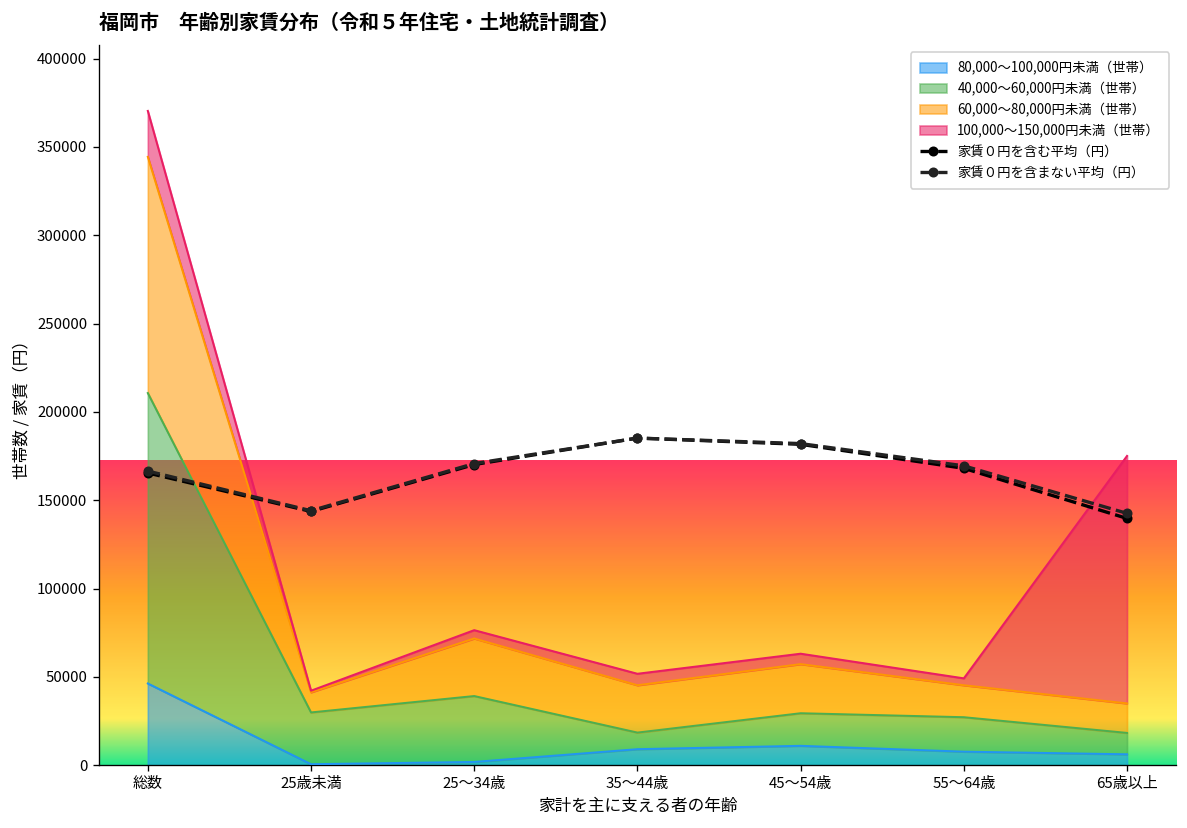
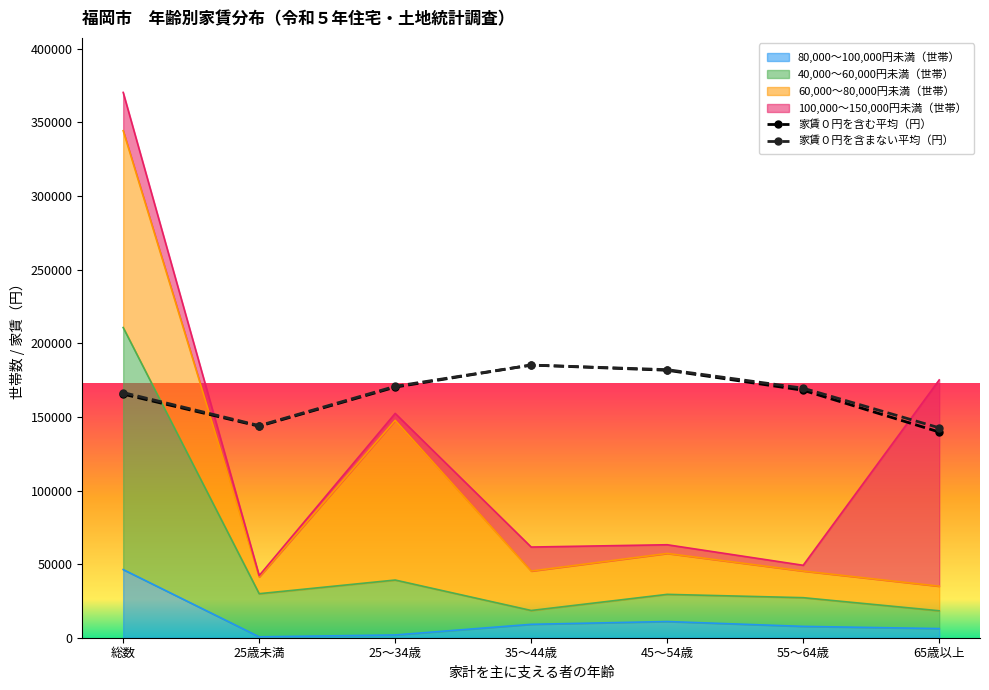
60,000～80,000円未満（世帯）, 25～34歳: 33000 -> 108000
100,000～150,000円未満（世帯）, 35～44歳: 7000 -> 16000
